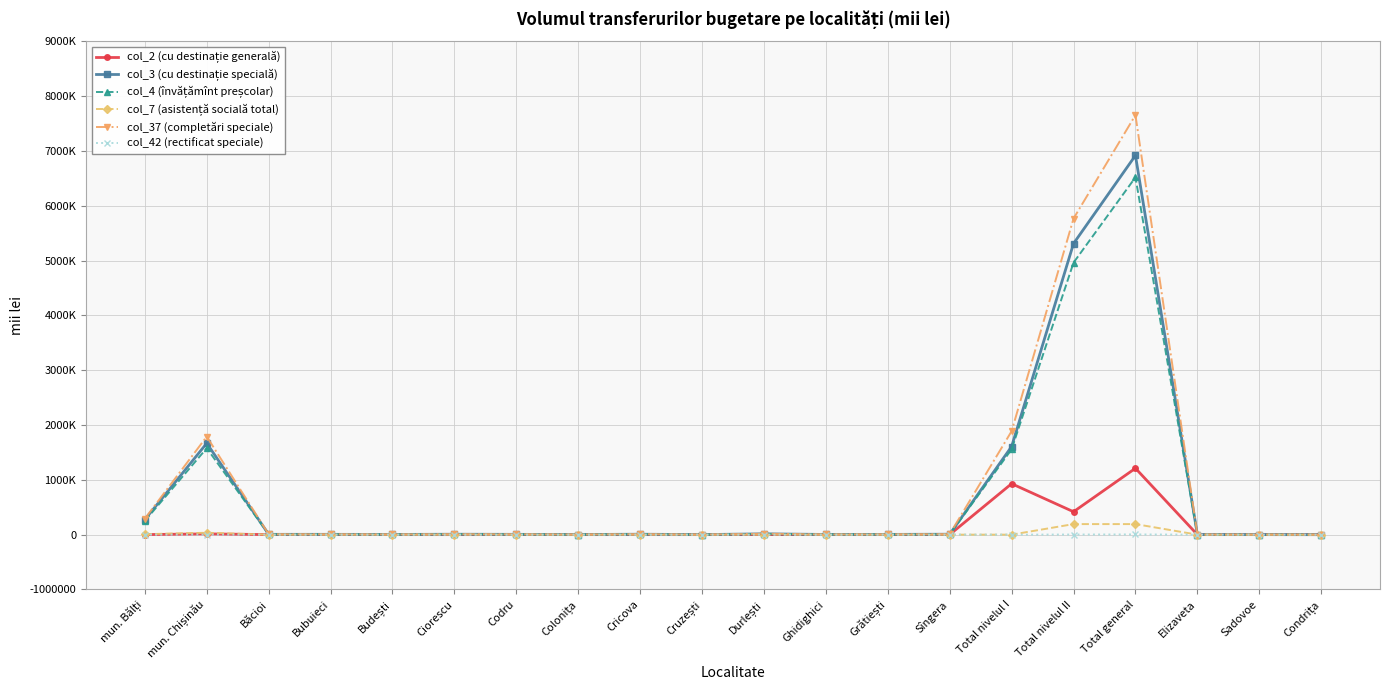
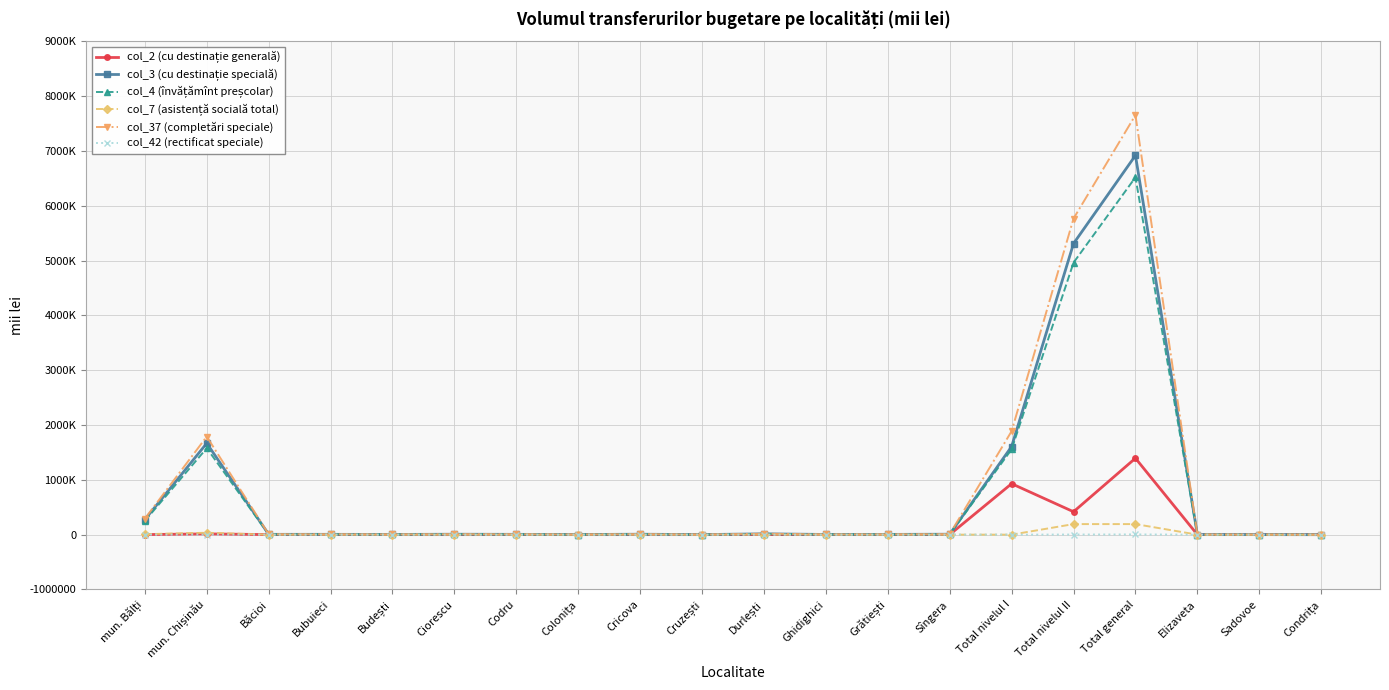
col_2 (cu destinație generală), Total general: 1200000 -> 1400000
